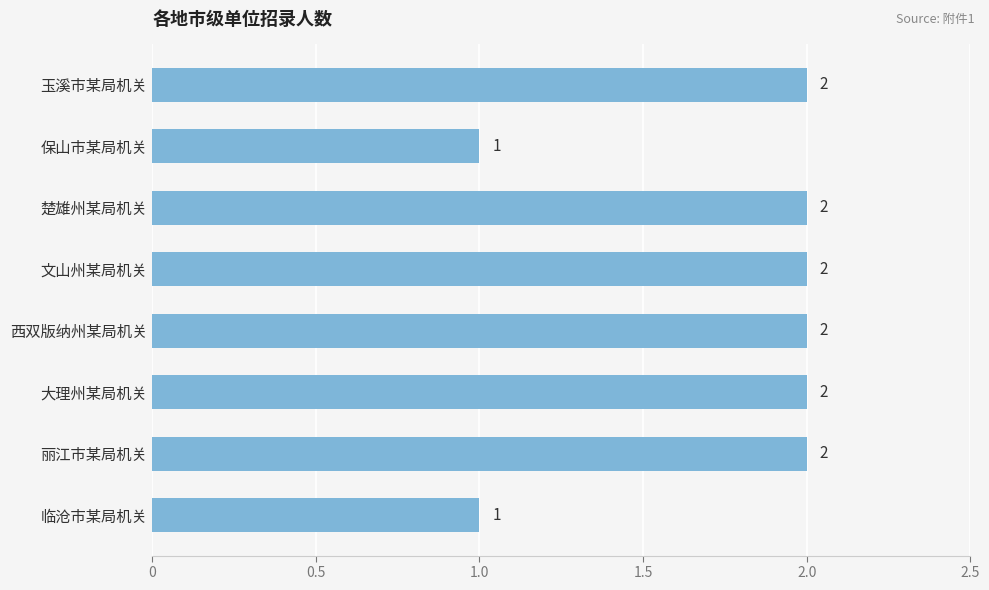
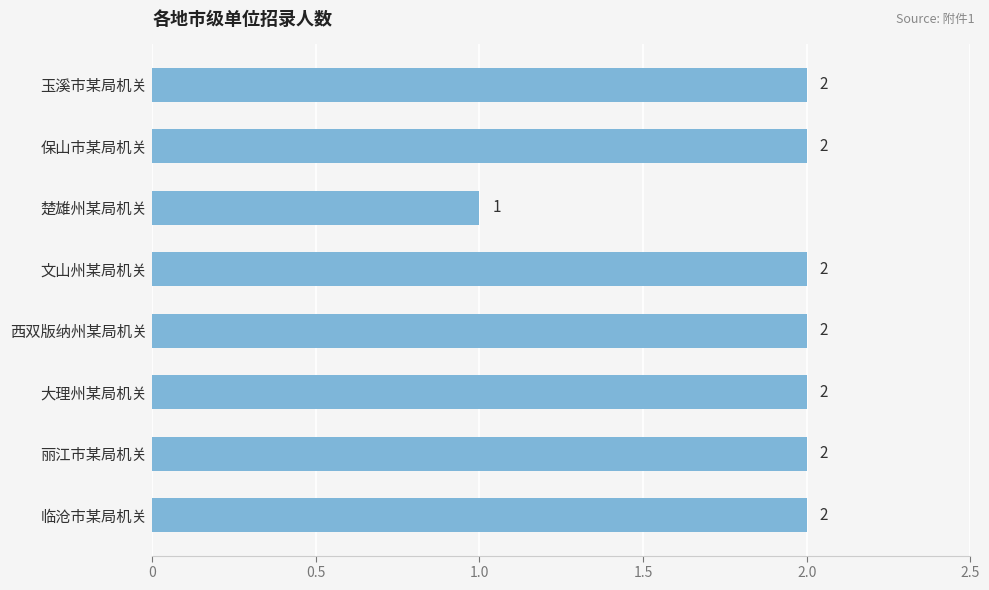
保山市某局机关: 1 -> 2
楚雄州某局机关: 2 -> 1
临沧市某局机关: 1 -> 2
